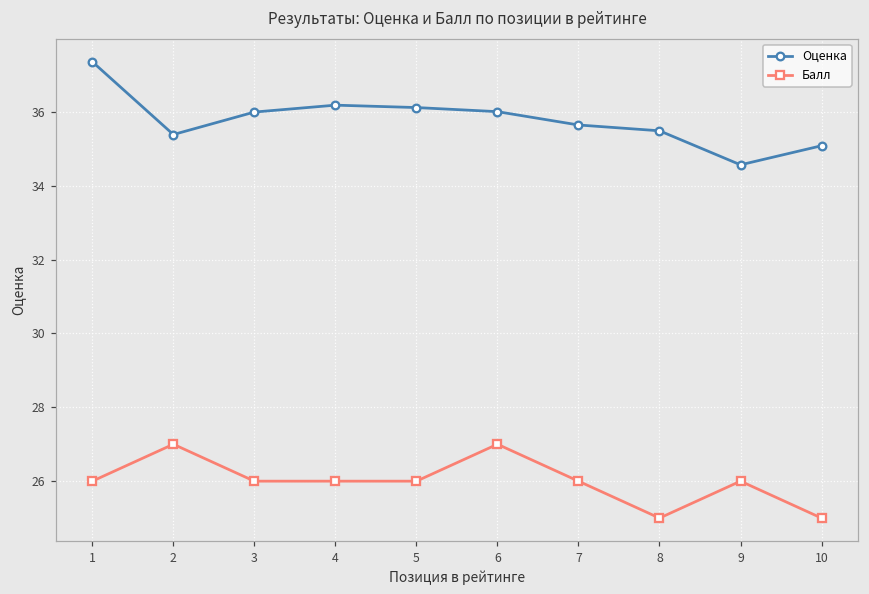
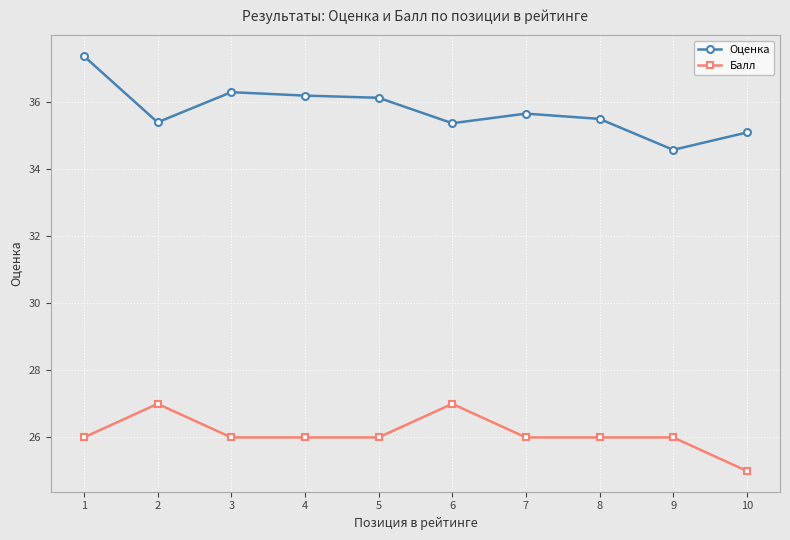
Оценка, 3: 36.0 -> 36.3
Оценка, 6: 36.0 -> 35.4
Балл, 8: 25 -> 26
